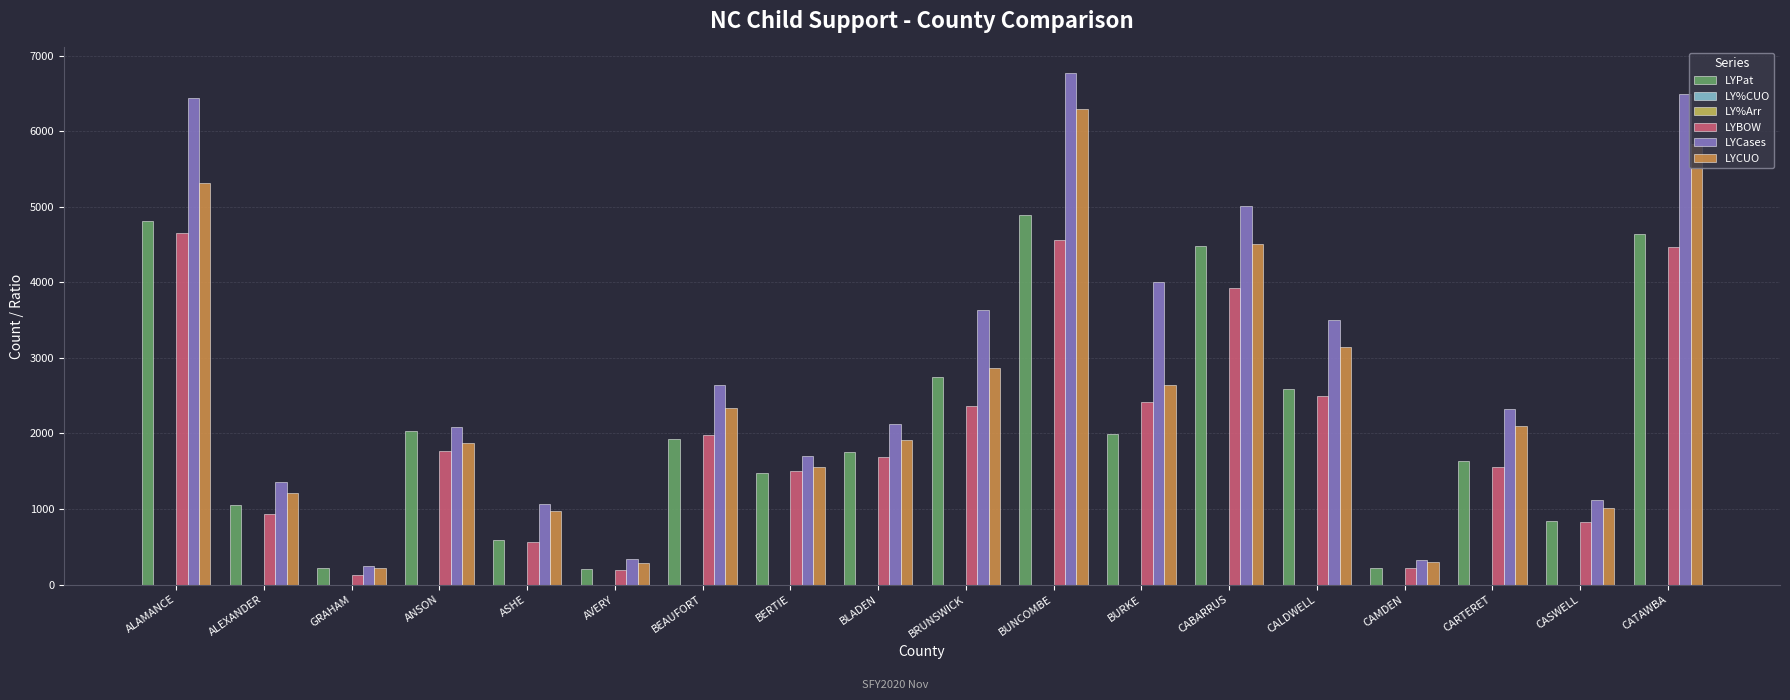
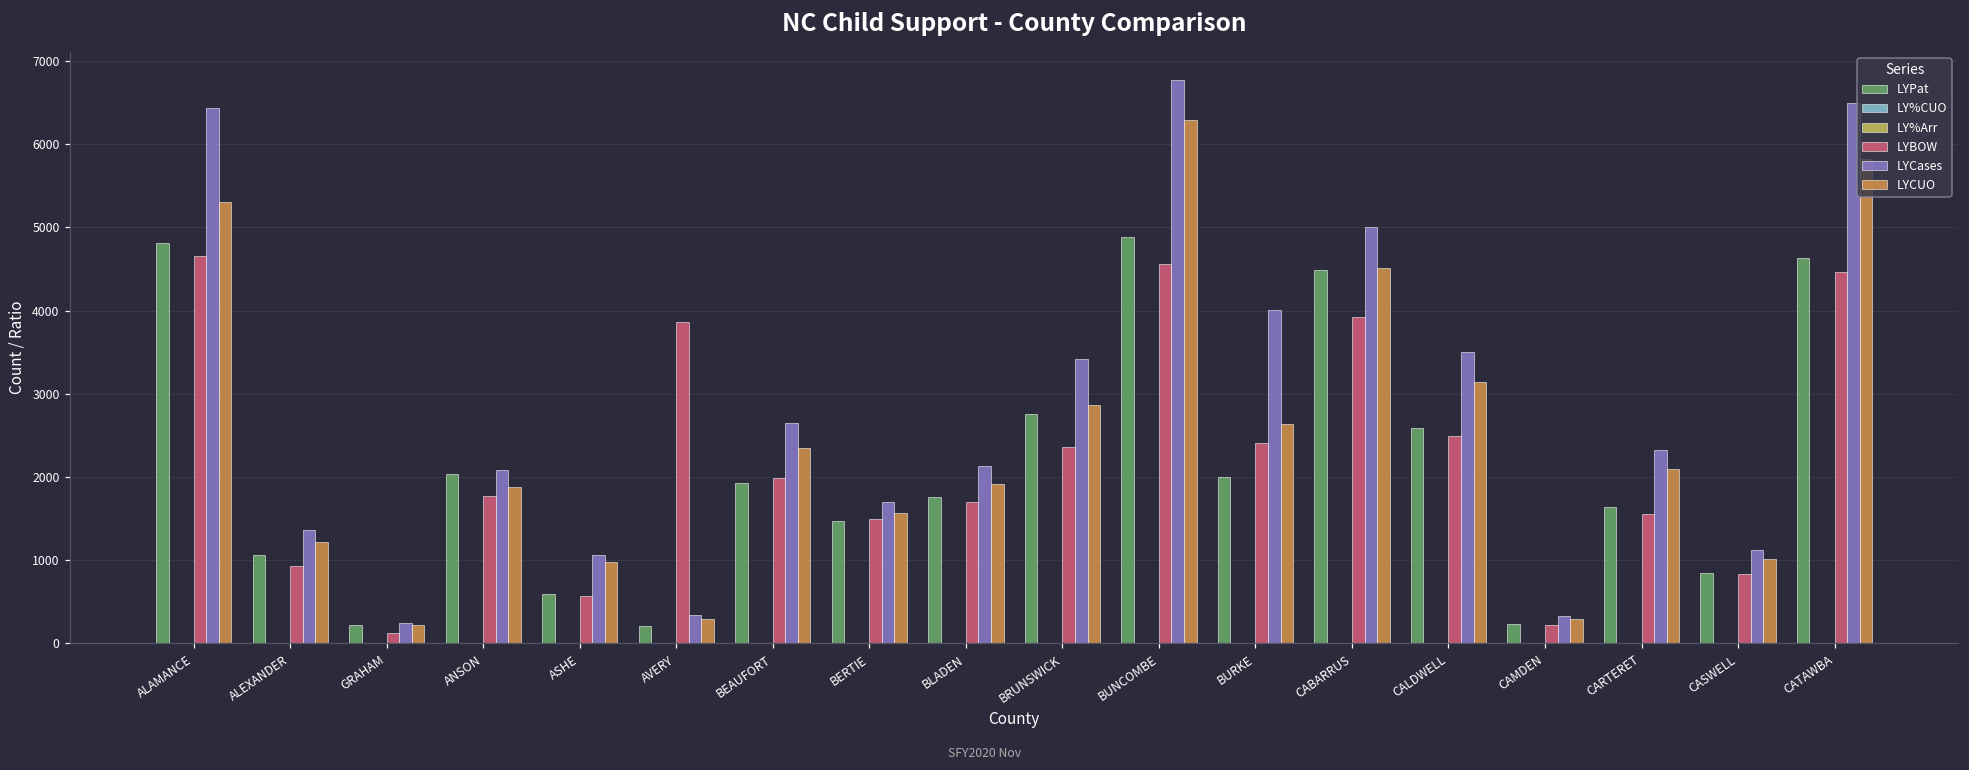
LYBOW, AVERY: 200 -> 3900
LYCases, BRUNSWICK: 3600 -> 3400
